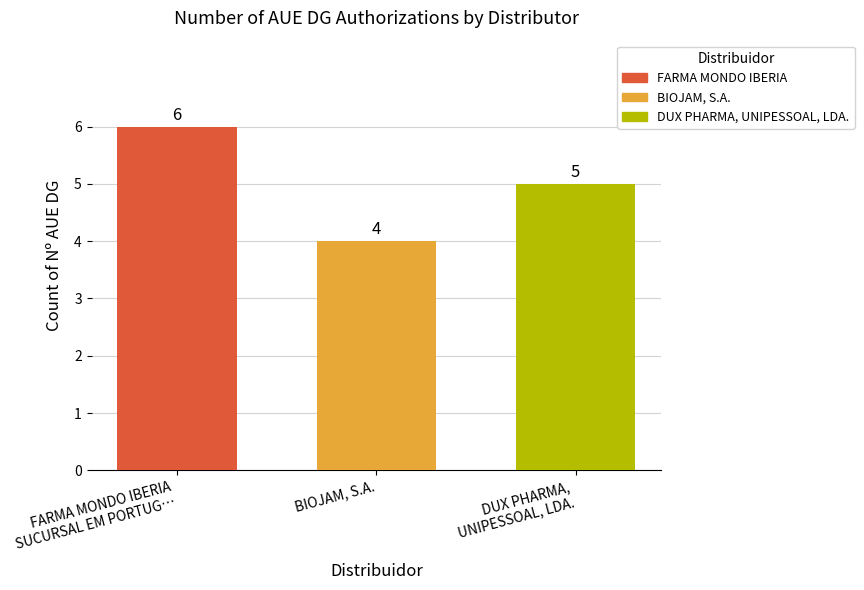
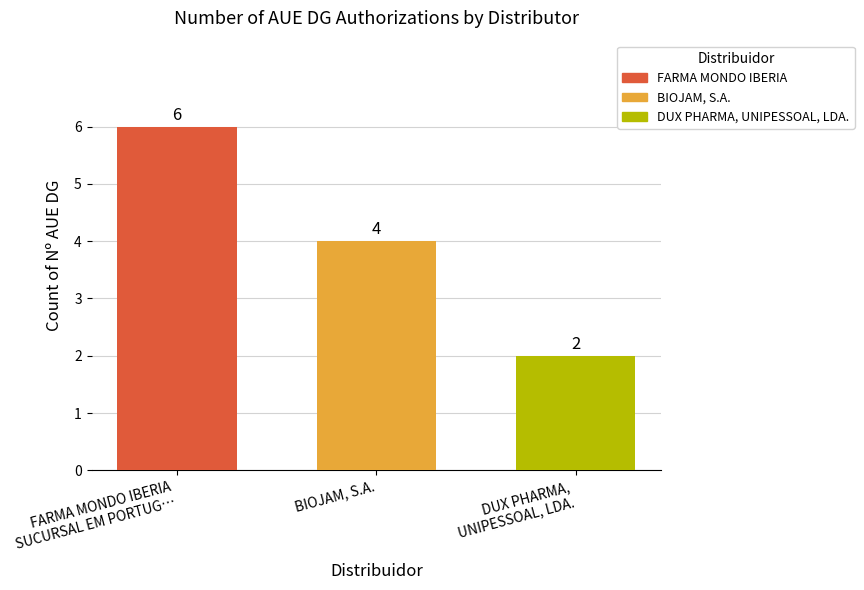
DUX PHARMA, UNIPESSOAL, LDA.: 5 -> 2
